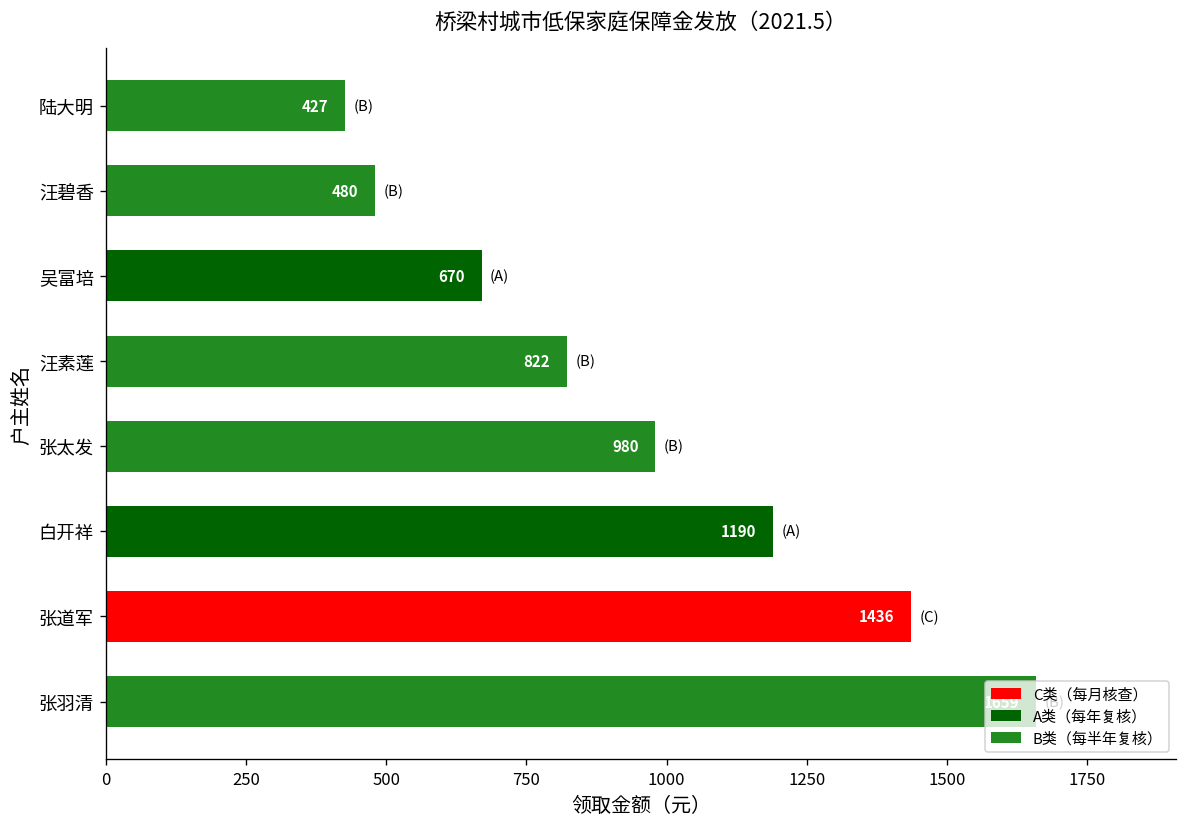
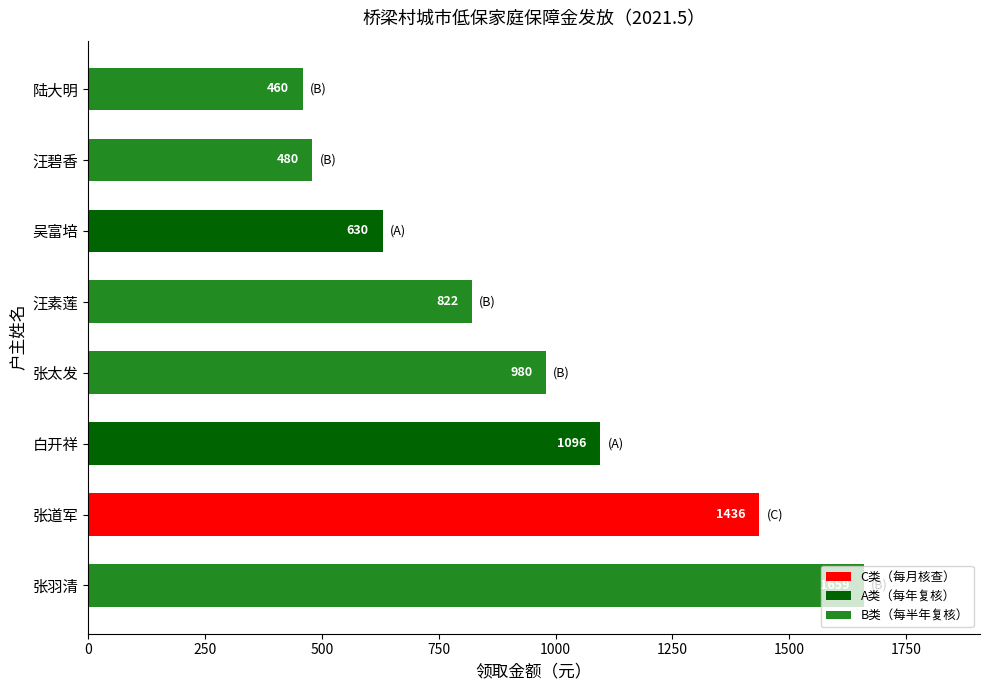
陆大明: 427 -> 460
吴富培: 670 -> 630
白开祥: 1190 -> 1096
